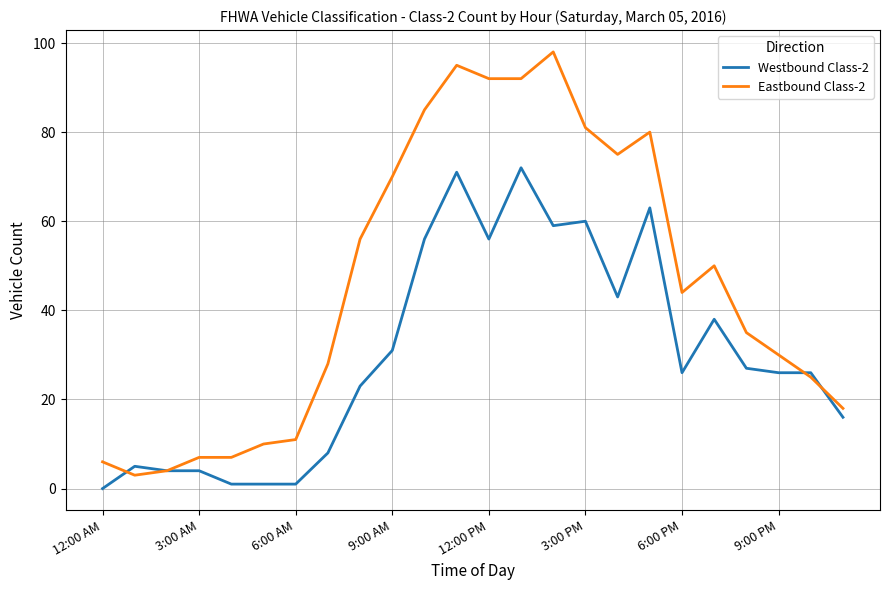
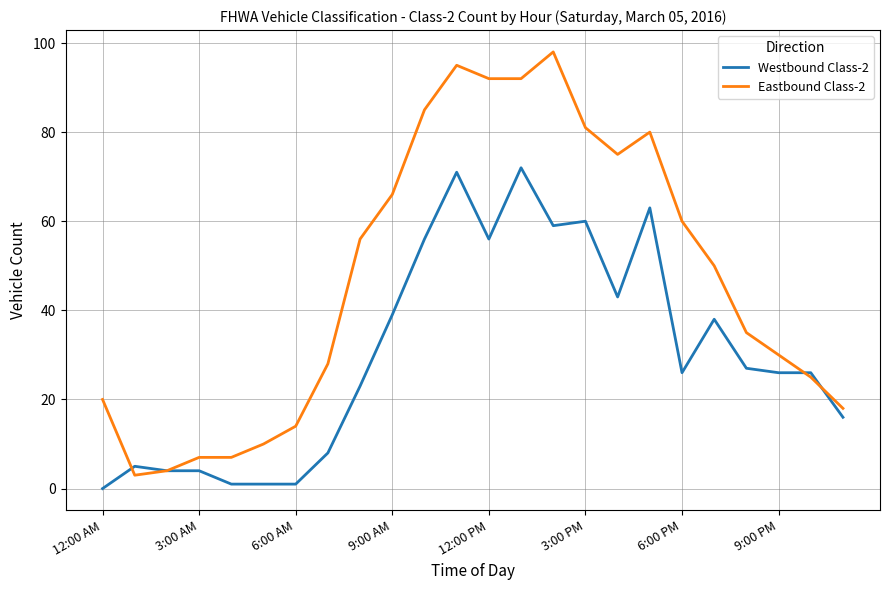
Eastbound Class-2, 12:00 AM: 6 -> 20
Eastbound Class-2, 6:00 AM: 11 -> 14
Westbound Class-2, 9:00 AM: 31 -> 39
Eastbound Class-2, 9:00 AM: 70 -> 66
Eastbound Class-2, 6:00 PM: 44 -> 60
